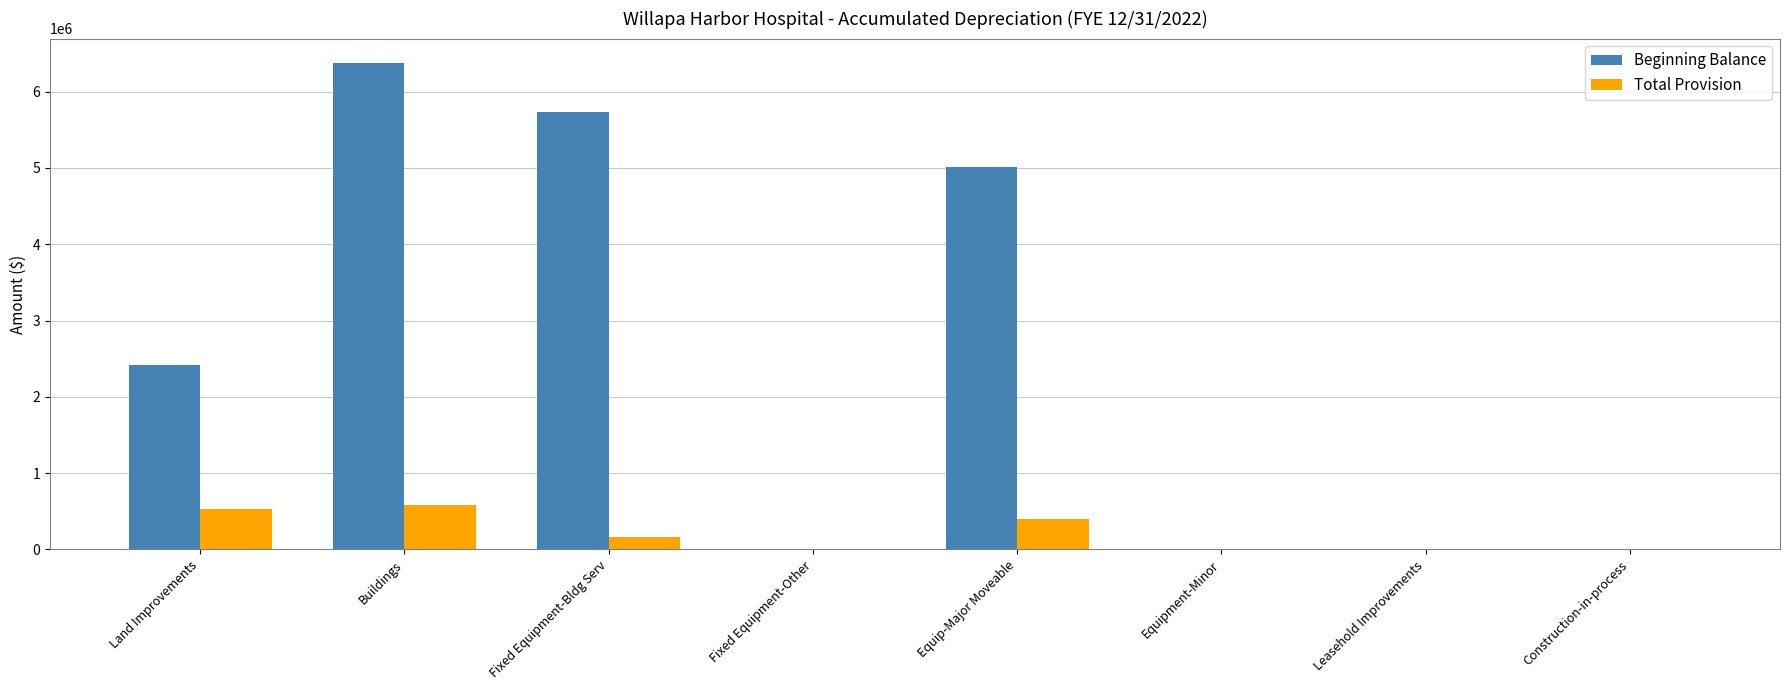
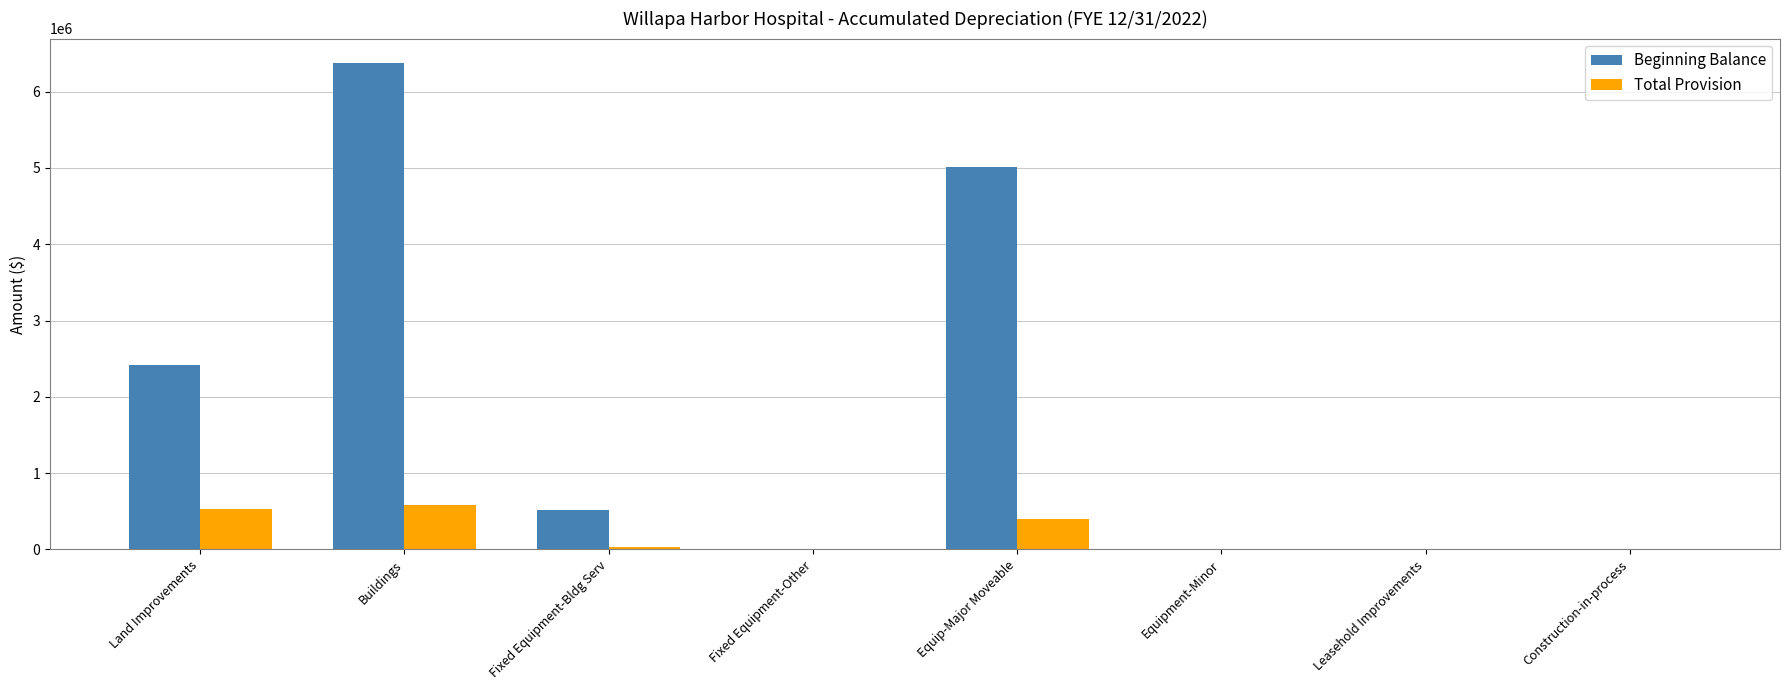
Beginning Balance, Fixed Equipment-Bldg Serv: 5700000 -> 500000
Total Provision, Fixed Equipment-Bldg Serv: 200000 -> 0
